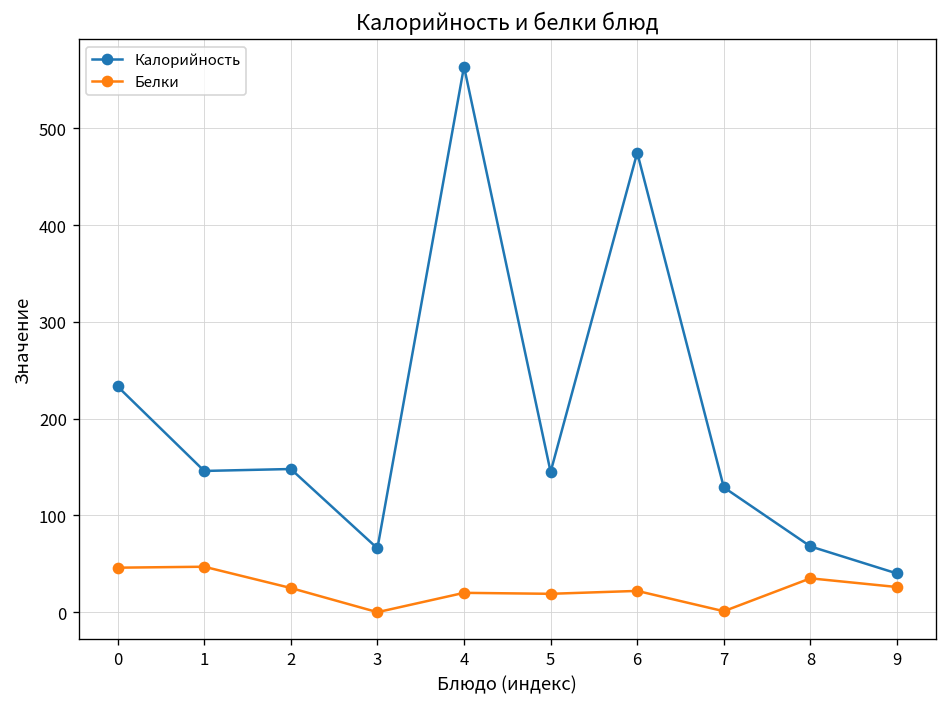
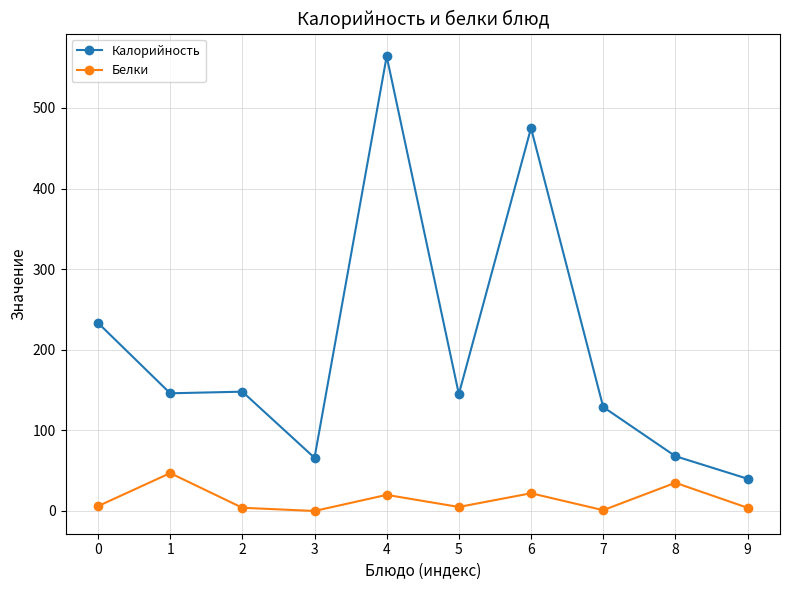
Белки, 0: 50 -> 10
Белки, 2: 30 -> 0
Белки, 5: 20 -> 10
Белки, 9: 30 -> 0
